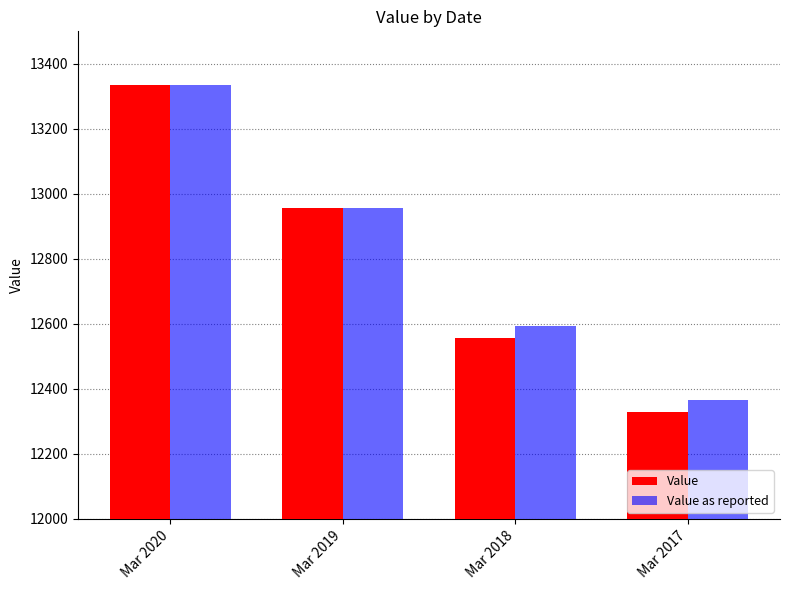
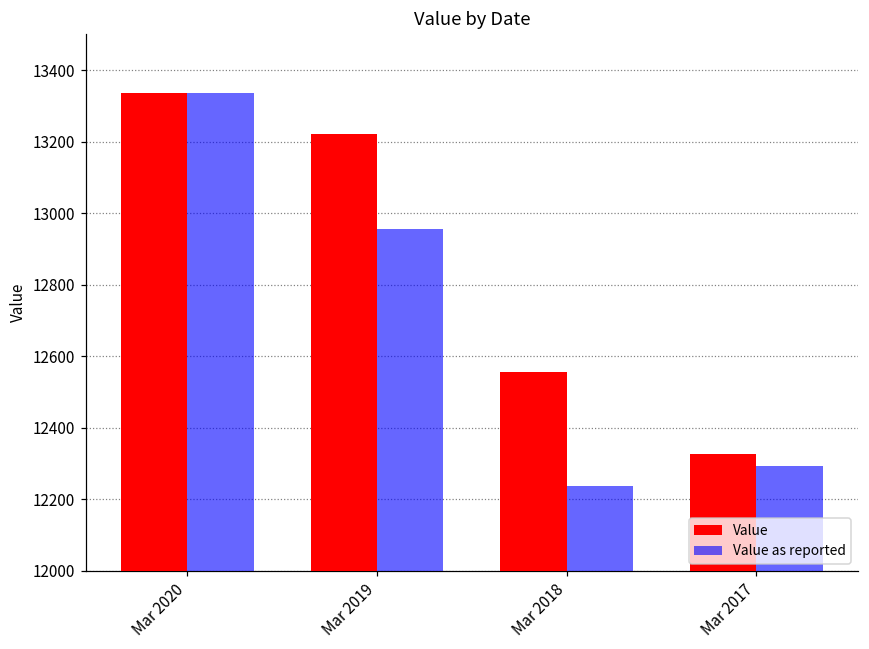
Value, Mar 2019: 12960 -> 13220
Value as reported, Mar 2018: 12600 -> 12240
Value as reported, Mar 2017: 12370 -> 12290
